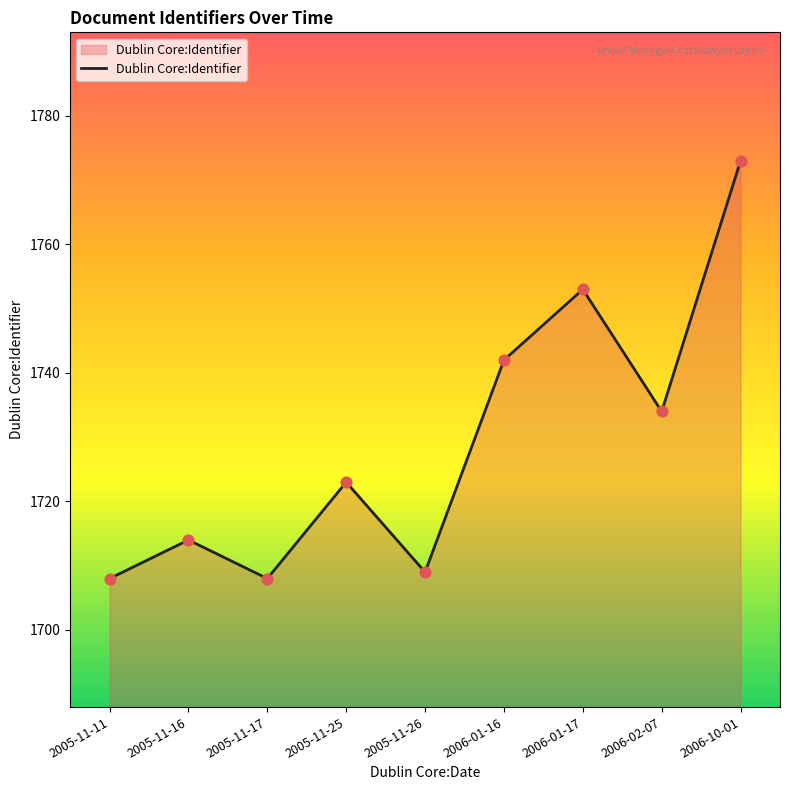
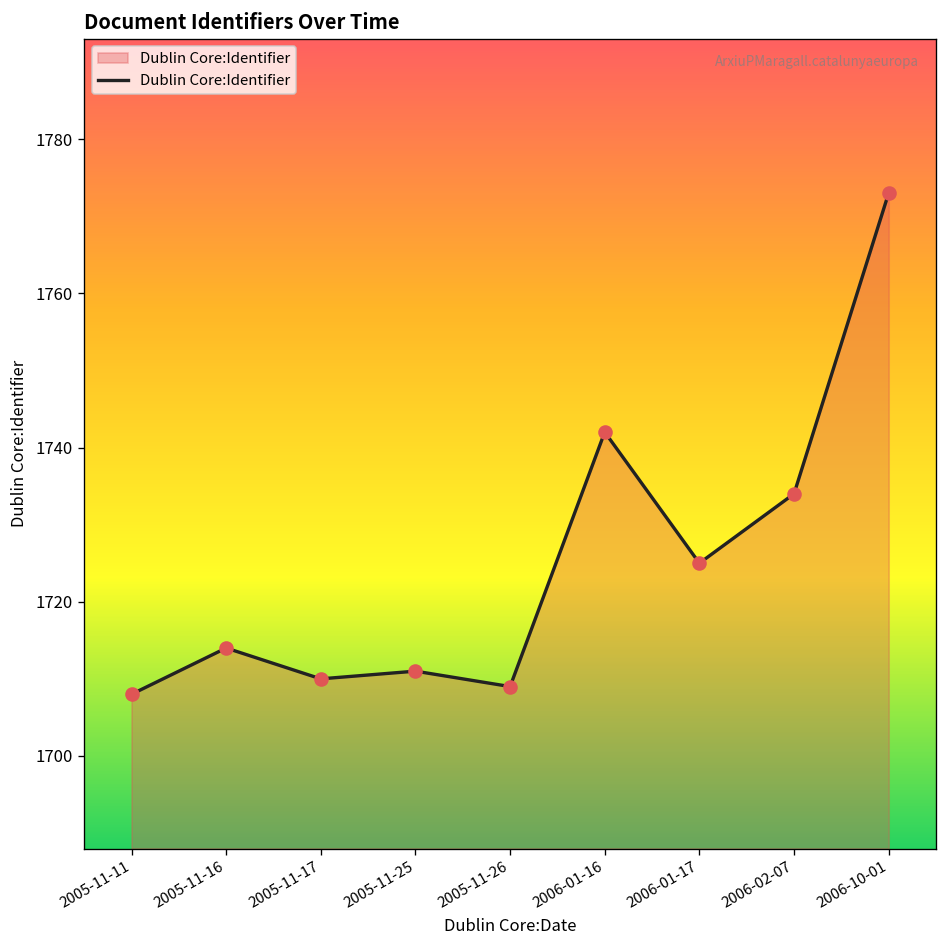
2005-11-17: 1708 -> 1710
2005-11-25: 1723 -> 1711
2006-01-17: 1753 -> 1725
